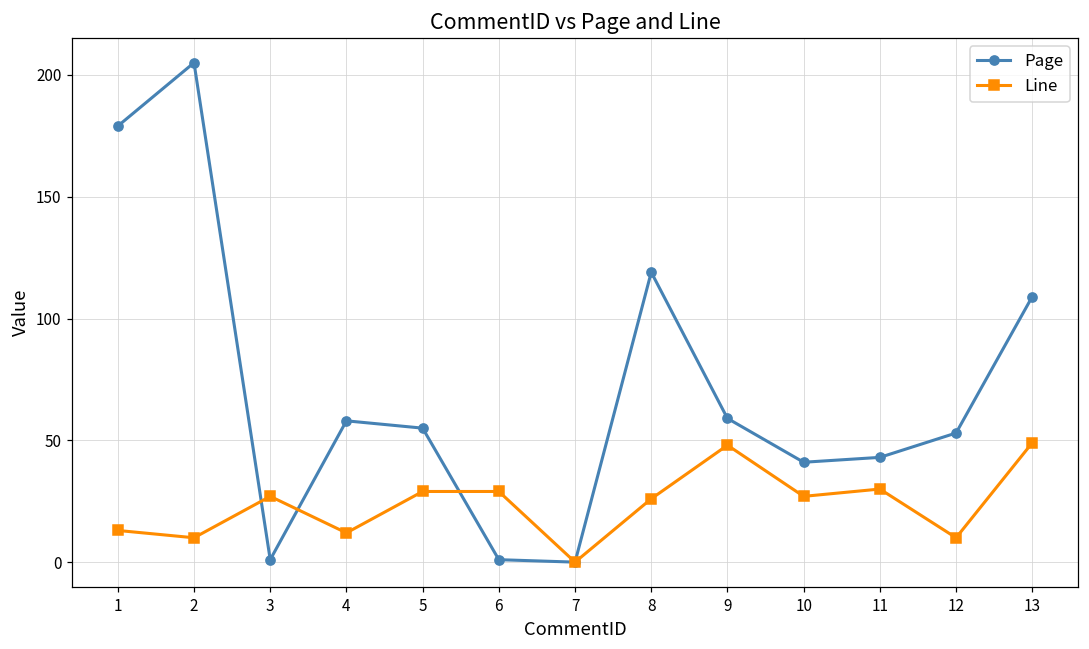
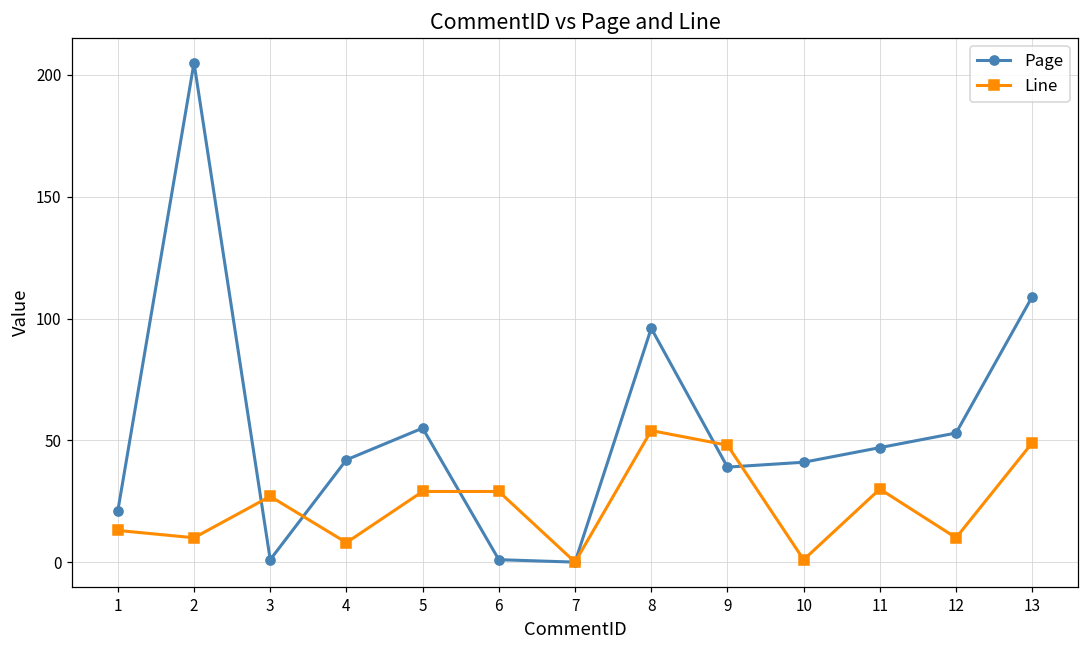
Page, 1: 179 -> 21
Page, 4: 58 -> 42
Line, 4: 12 -> 8
Page, 8: 119 -> 96
Line, 8: 26 -> 54
Page, 9: 59 -> 39
Line, 10: 27 -> 1
Page, 11: 43 -> 47
